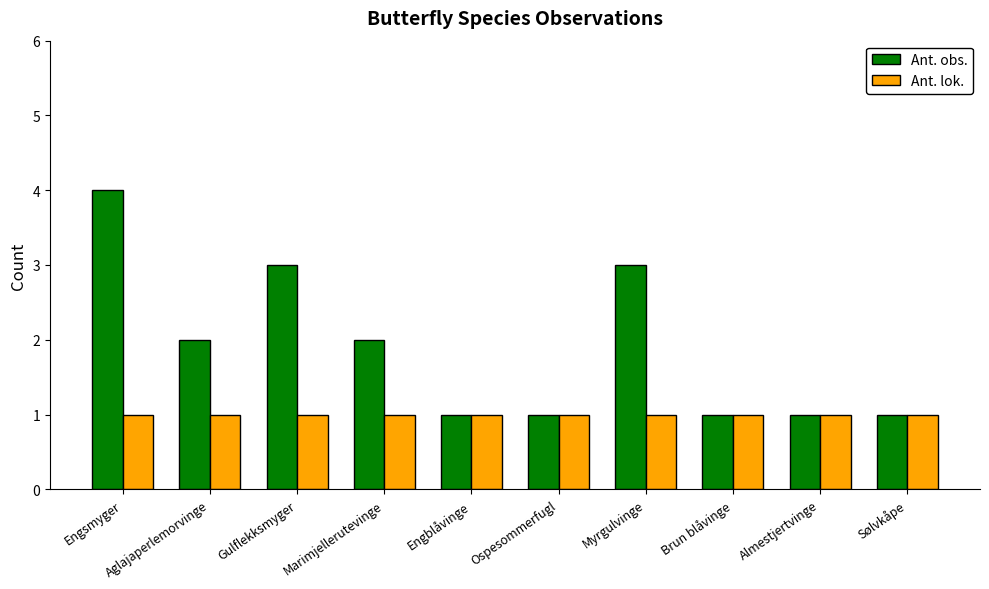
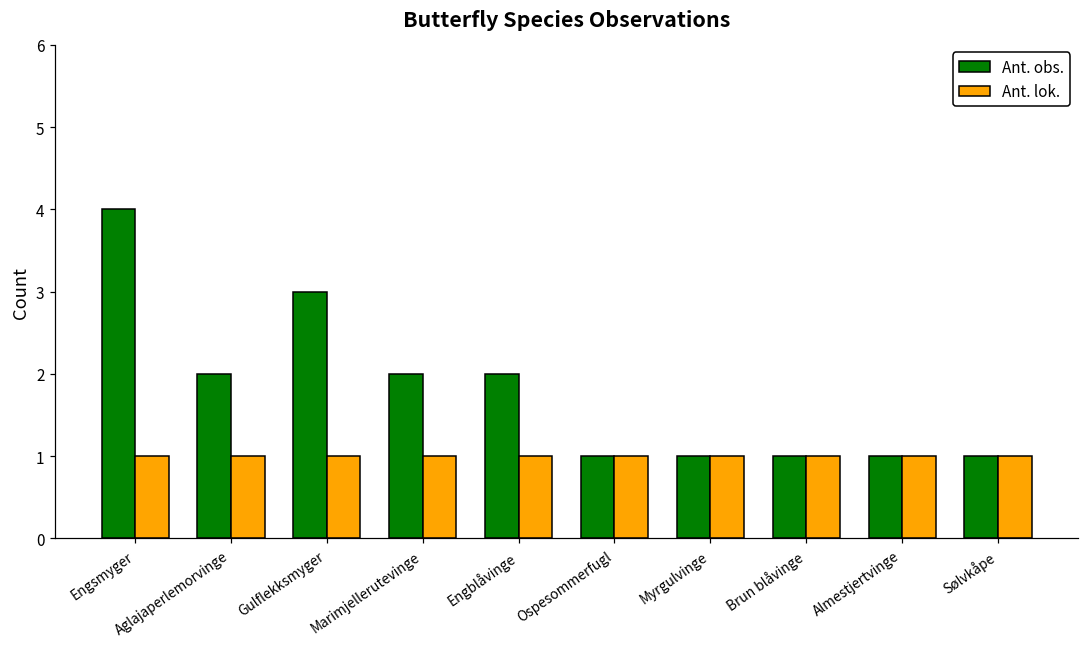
Ant. obs., Engblåvinge: 1 -> 2
Ant. obs., Myrgulvinge: 3 -> 1
